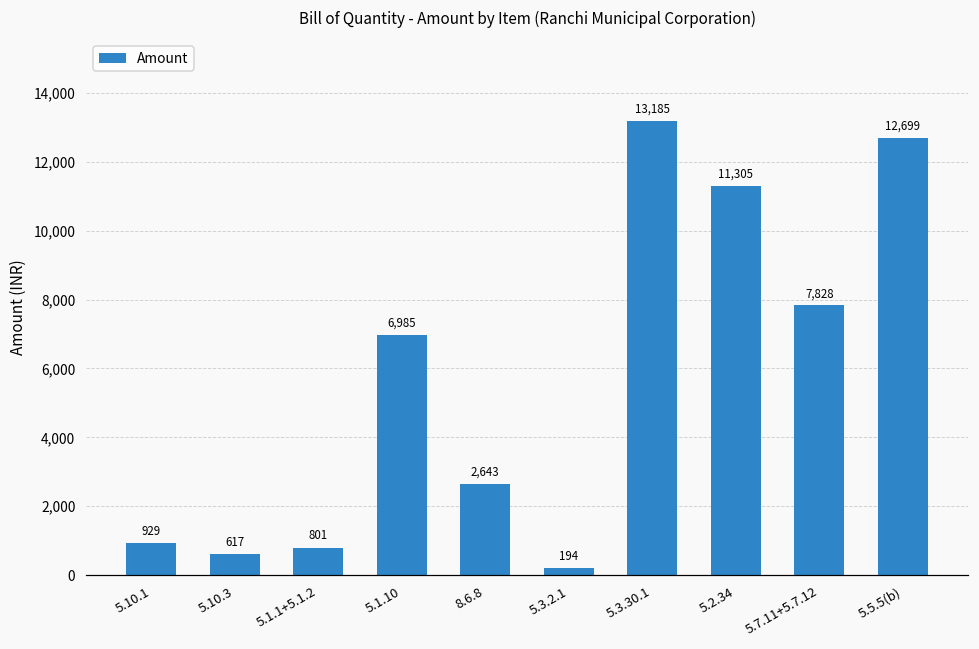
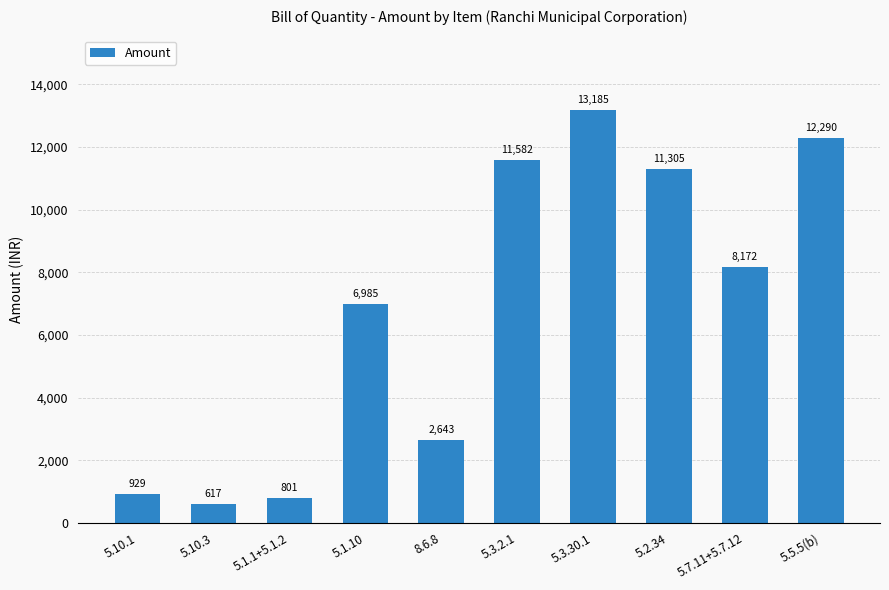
5.3.2.1: 194 -> 11,582
5.7.11+5.7.12: 7,828 -> 8,172
5.5.5(b): 12,699 -> 12,290
